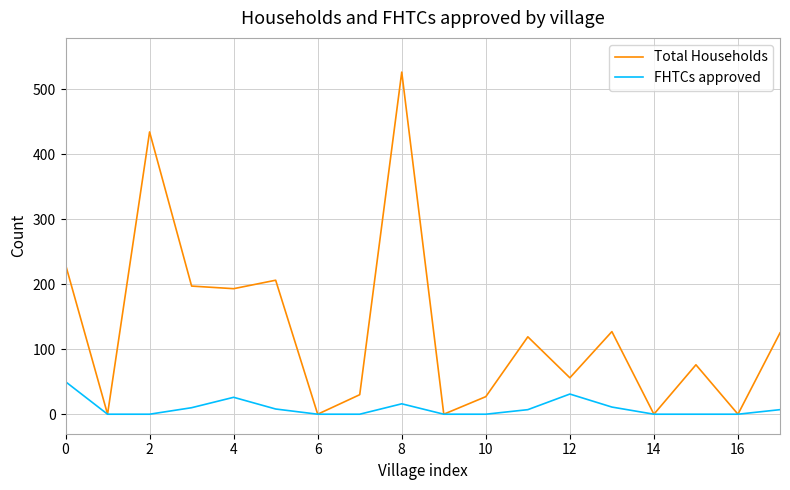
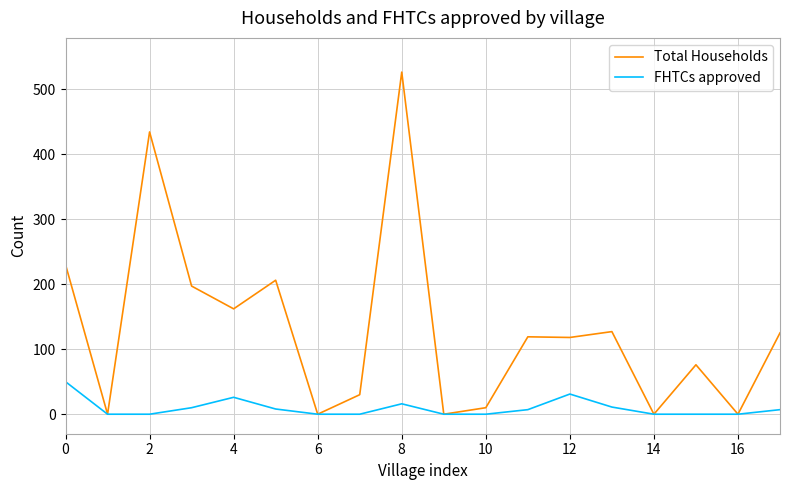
Total Households, 4: 190 -> 160
Total Households, 10: 30 -> 10
Total Households, 12: 60 -> 120
